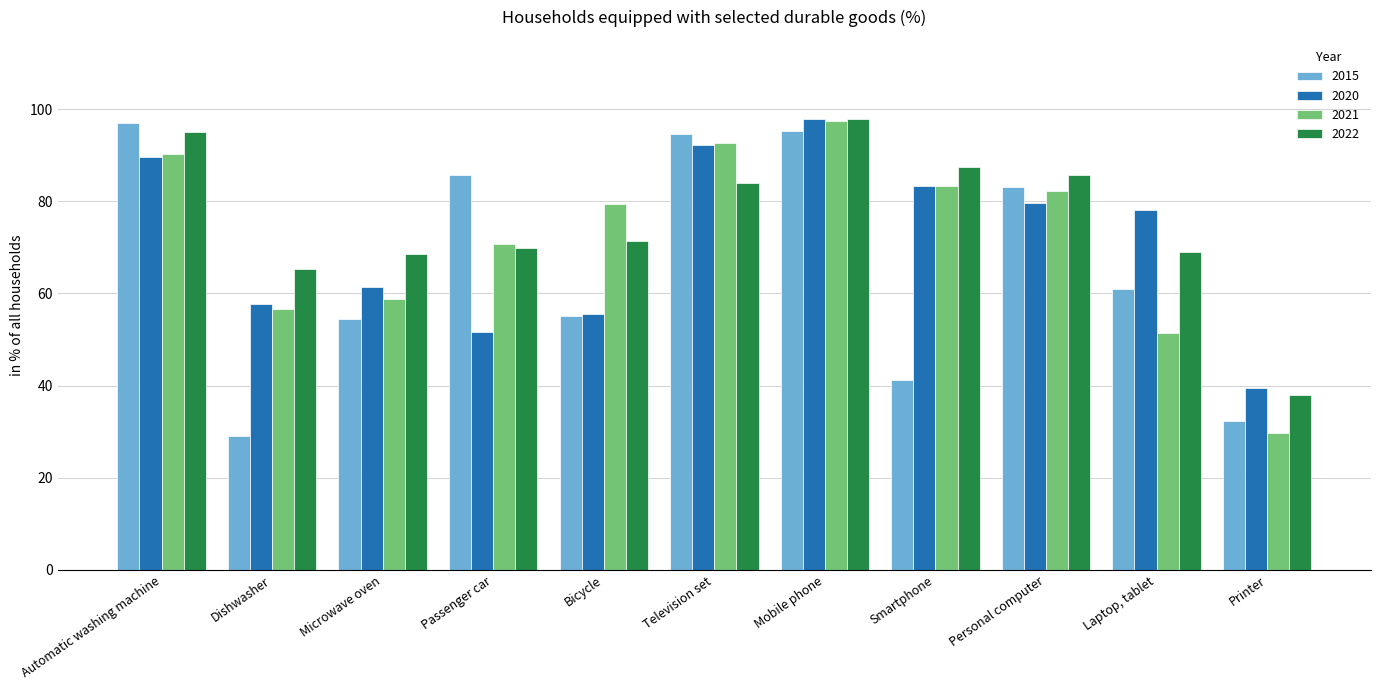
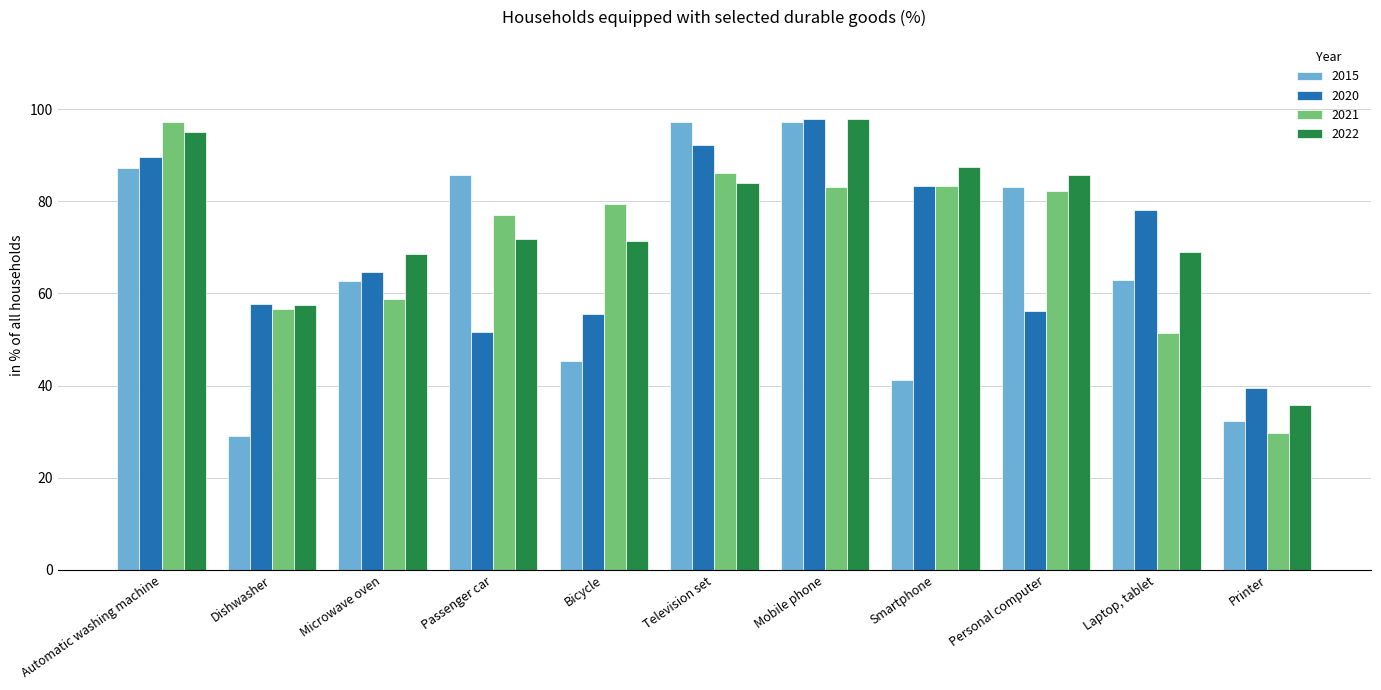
2015, Automatic washing machine: 97 -> 87
2021, Automatic washing machine: 90 -> 97
2022, Dishwasher: 65 -> 58
2015, Microwave oven: 55 -> 63
2020, Microwave oven: 61 -> 65
2021, Passenger car: 71 -> 77
2022, Passenger car: 70 -> 72
2015, Bicycle: 55 -> 45
2015, Television set: 95 -> 97
2021, Television set: 93 -> 86
2015, Mobile phone: 95 -> 97
2021, Mobile phone: 97 -> 83
2020, Personal computer: 80 -> 56
2015, Laptop, tablet: 61 -> 63
2022, Printer: 38 -> 36
